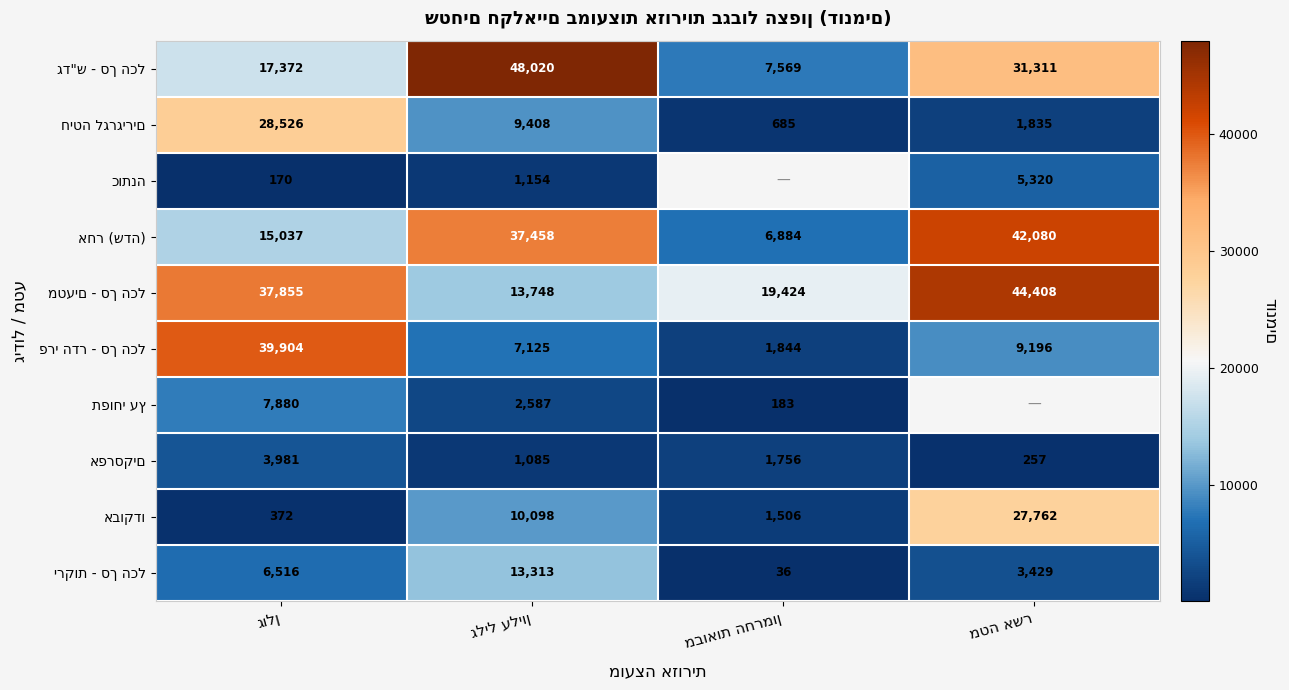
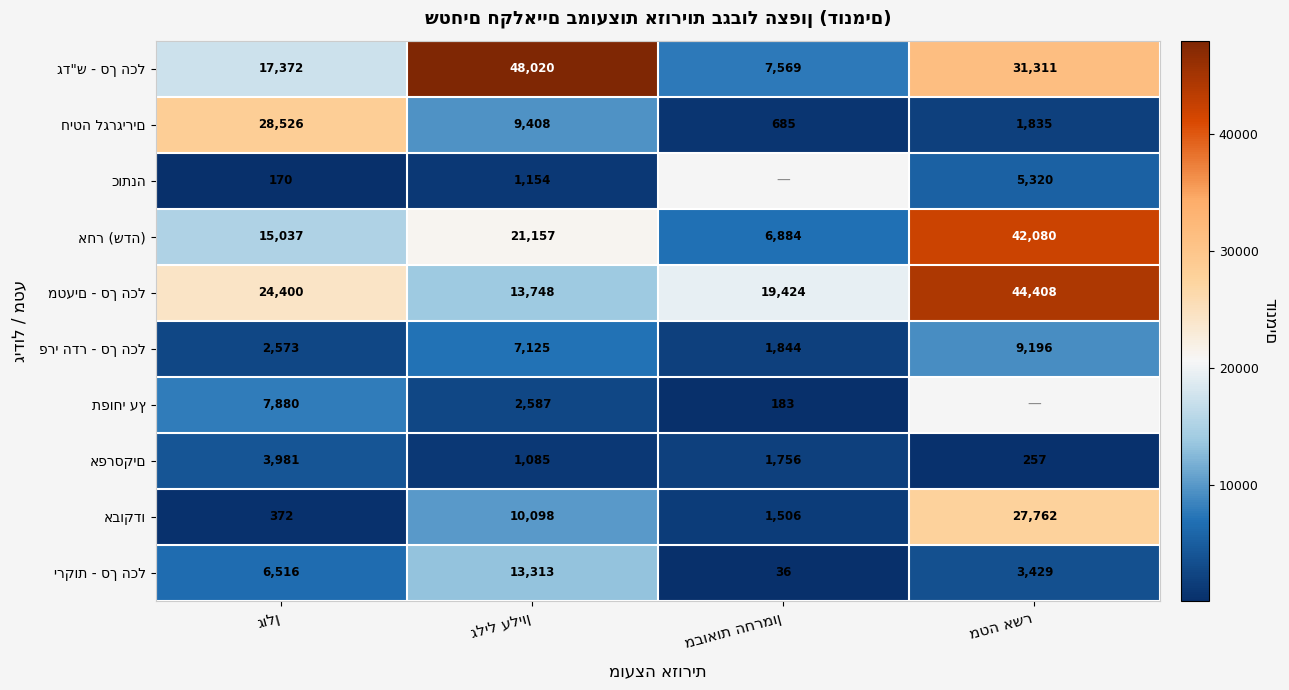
אחר (שדה), גליל עליון: 37,458 -> 21,157
מטעים - סך הכל, גולן: 37,855 -> 24,400
פרי הדר - סך הכל, גולן: 39,904 -> 2,573
